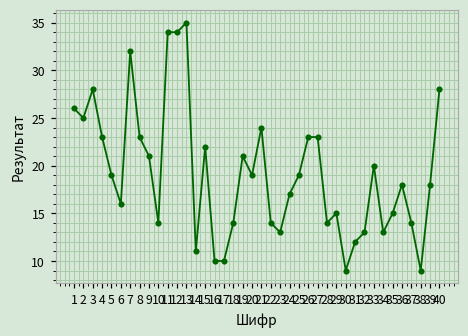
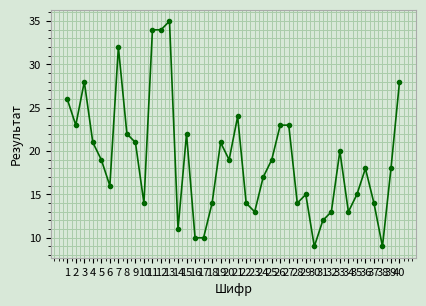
2: 25 -> 23
4: 23 -> 21
8: 23 -> 22
